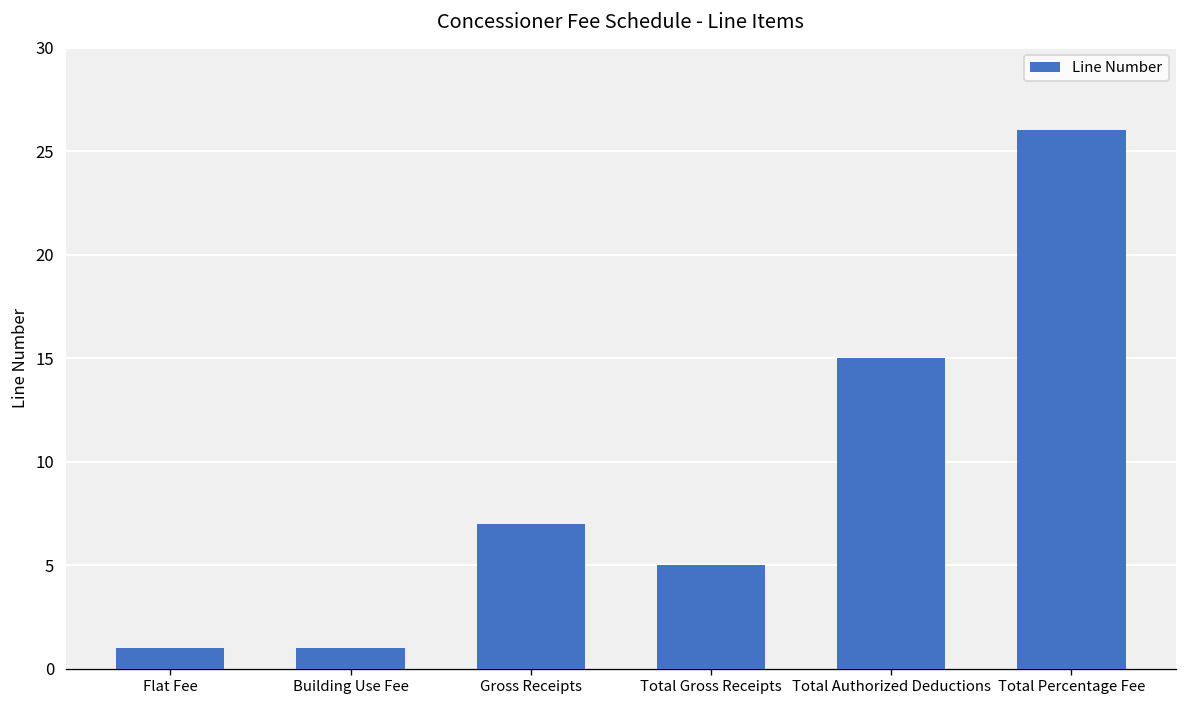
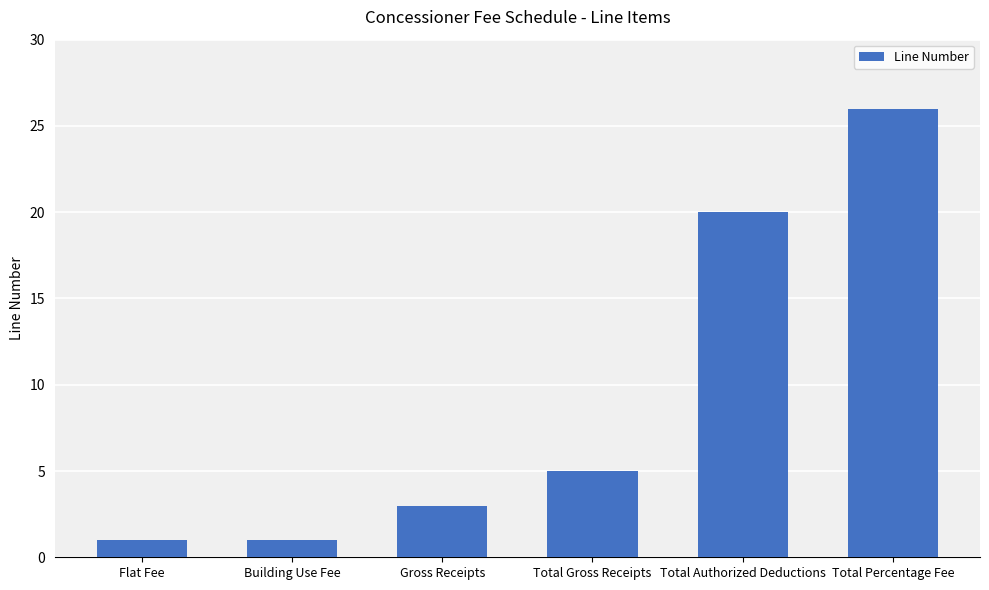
Gross Receipts: 7 -> 3
Total Authorized Deductions: 15 -> 20
